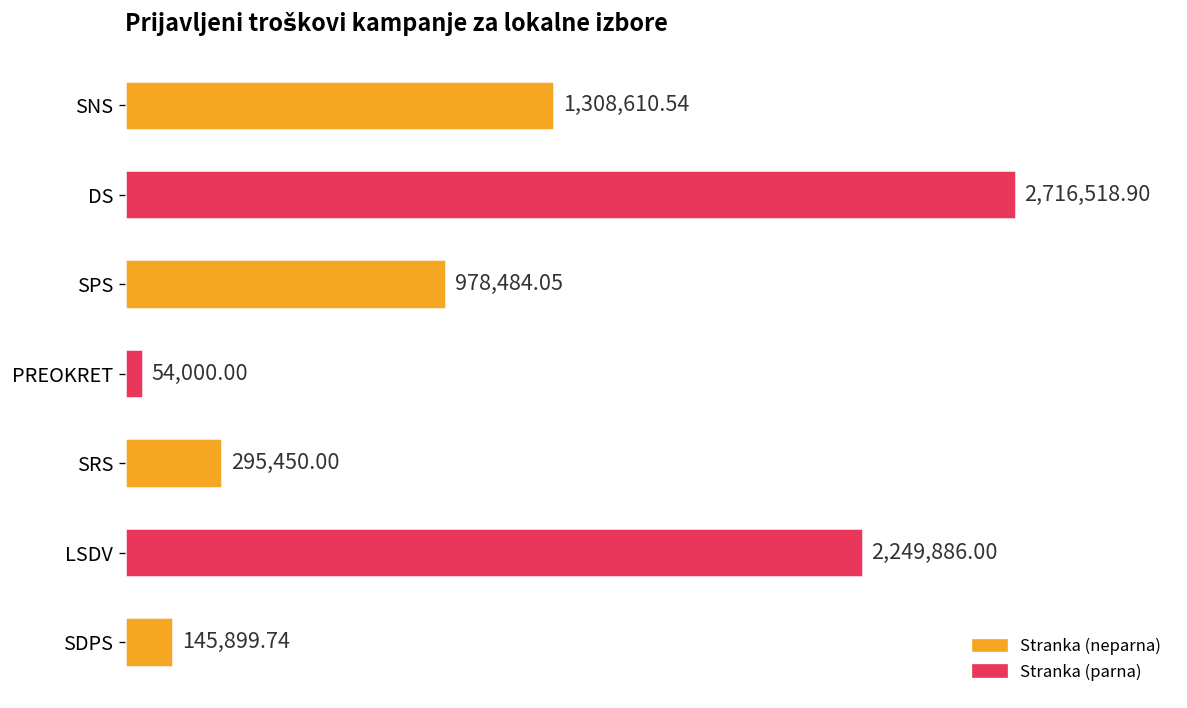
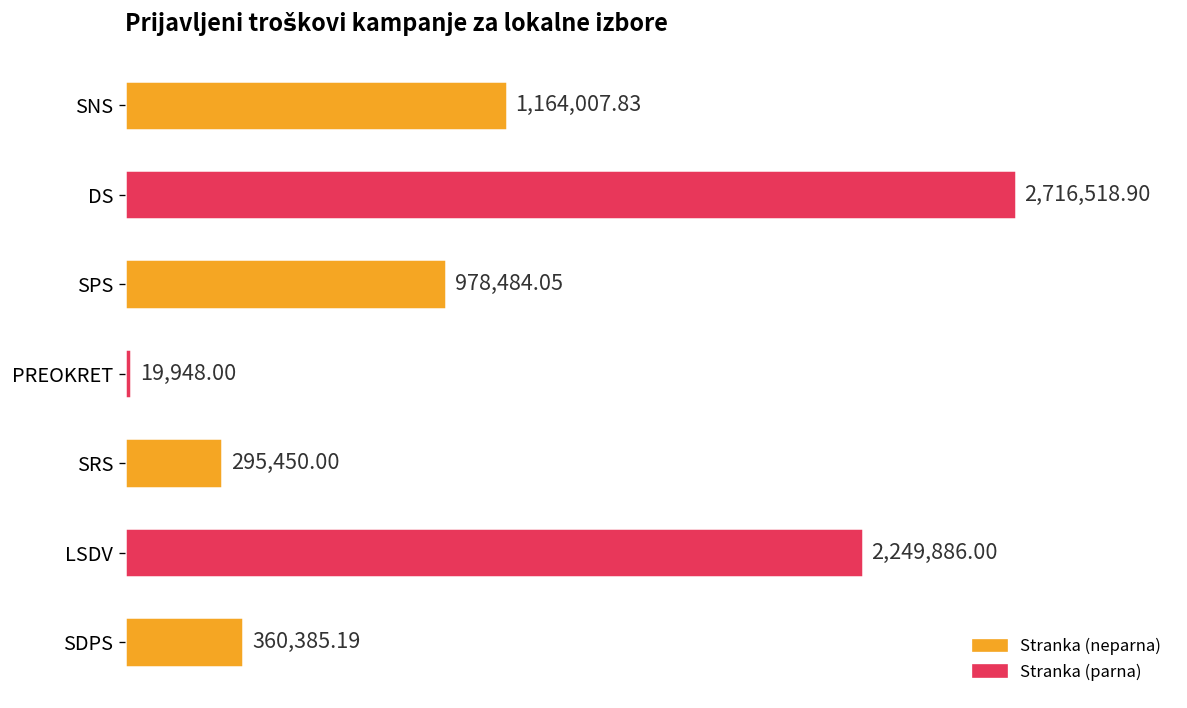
SNS: 1,308,610.54 -> 1,164,007.83
PREOKRET: 54,000.00 -> 19,948.00
SDPS: 145,899.74 -> 360,385.19
